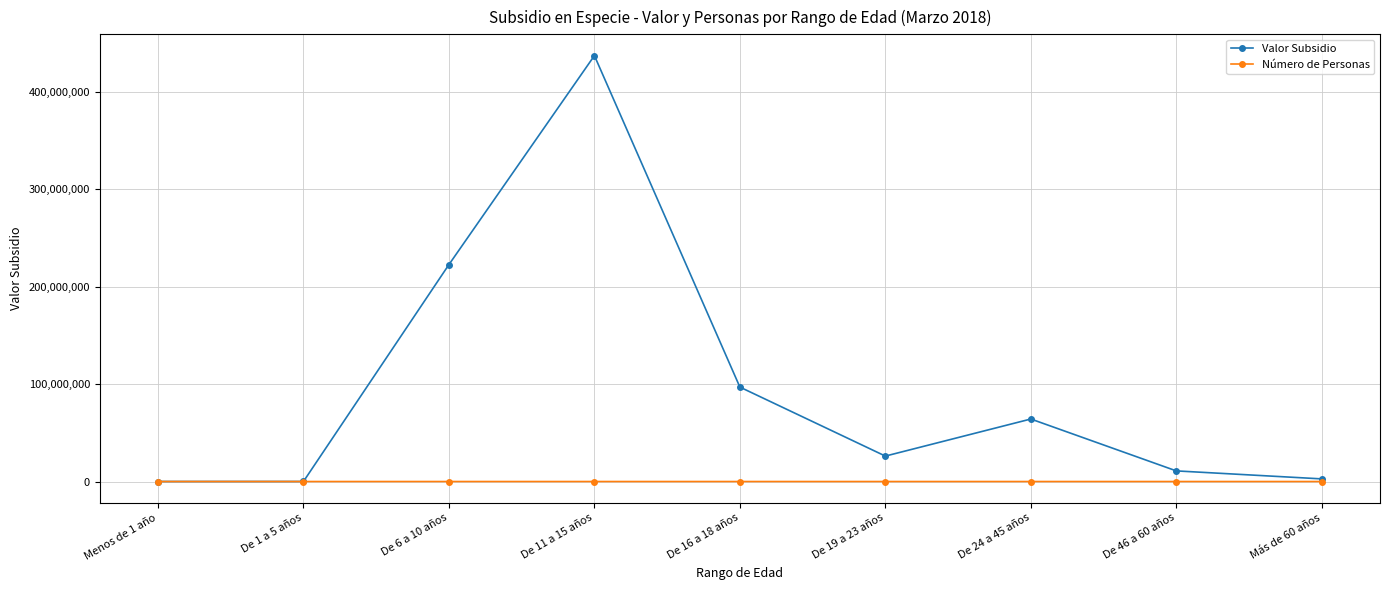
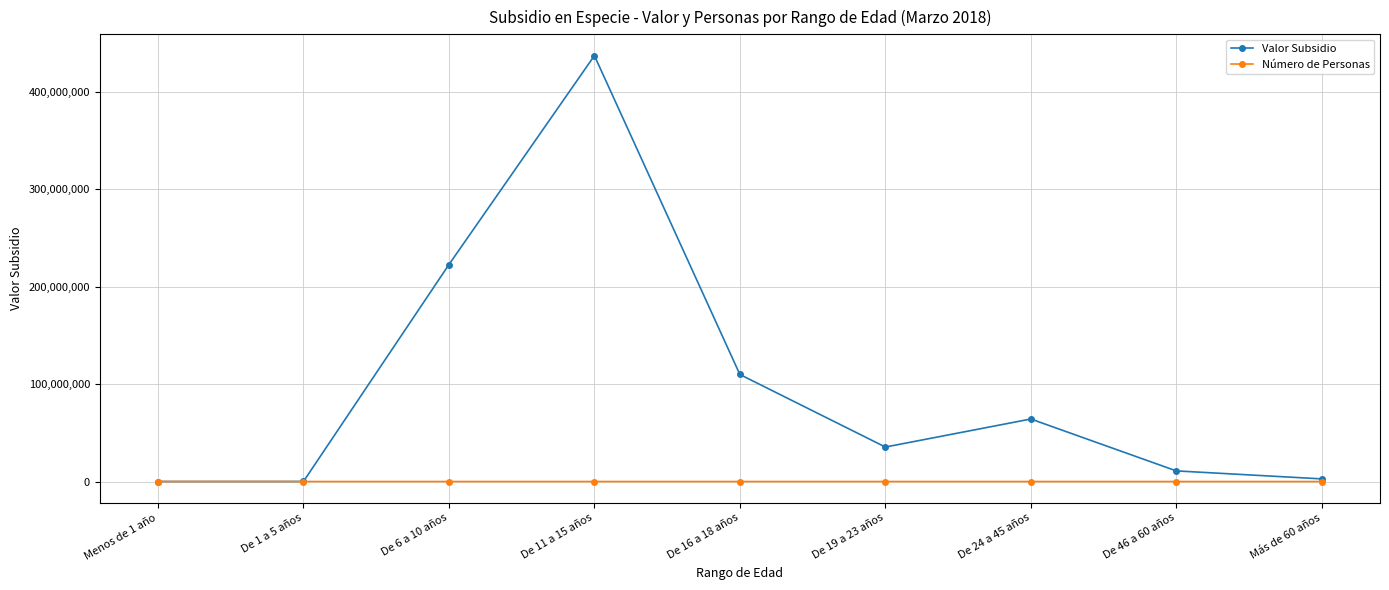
Valor Subsidio, De 16 a 18 años: 100,000,000 -> 110,000,000
Valor Subsidio, De 19 a 23 años: 30,000,000 -> 40,000,000
